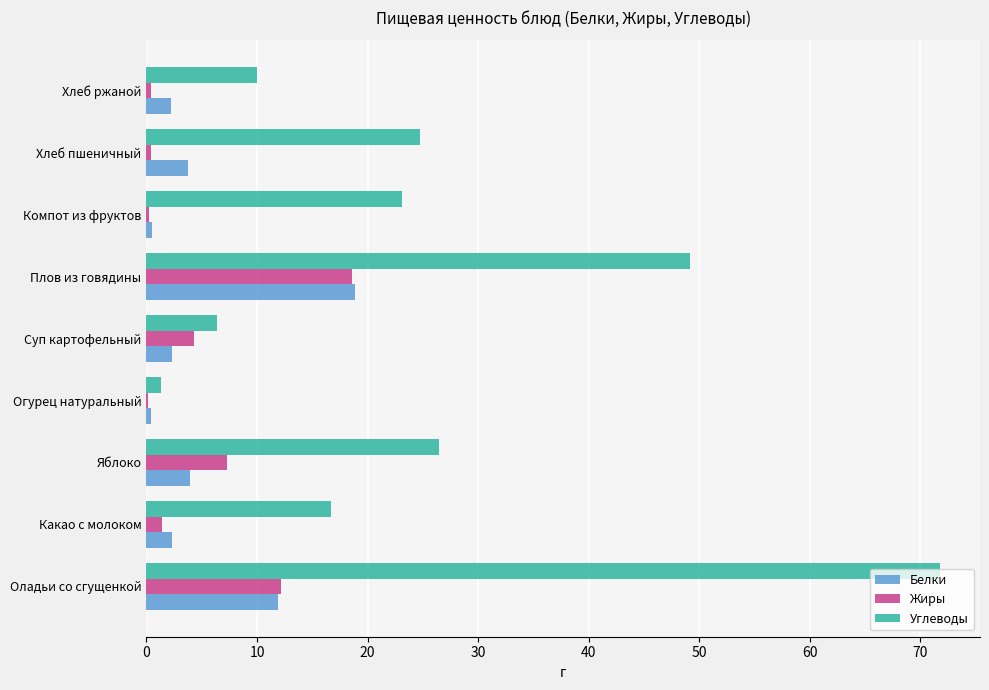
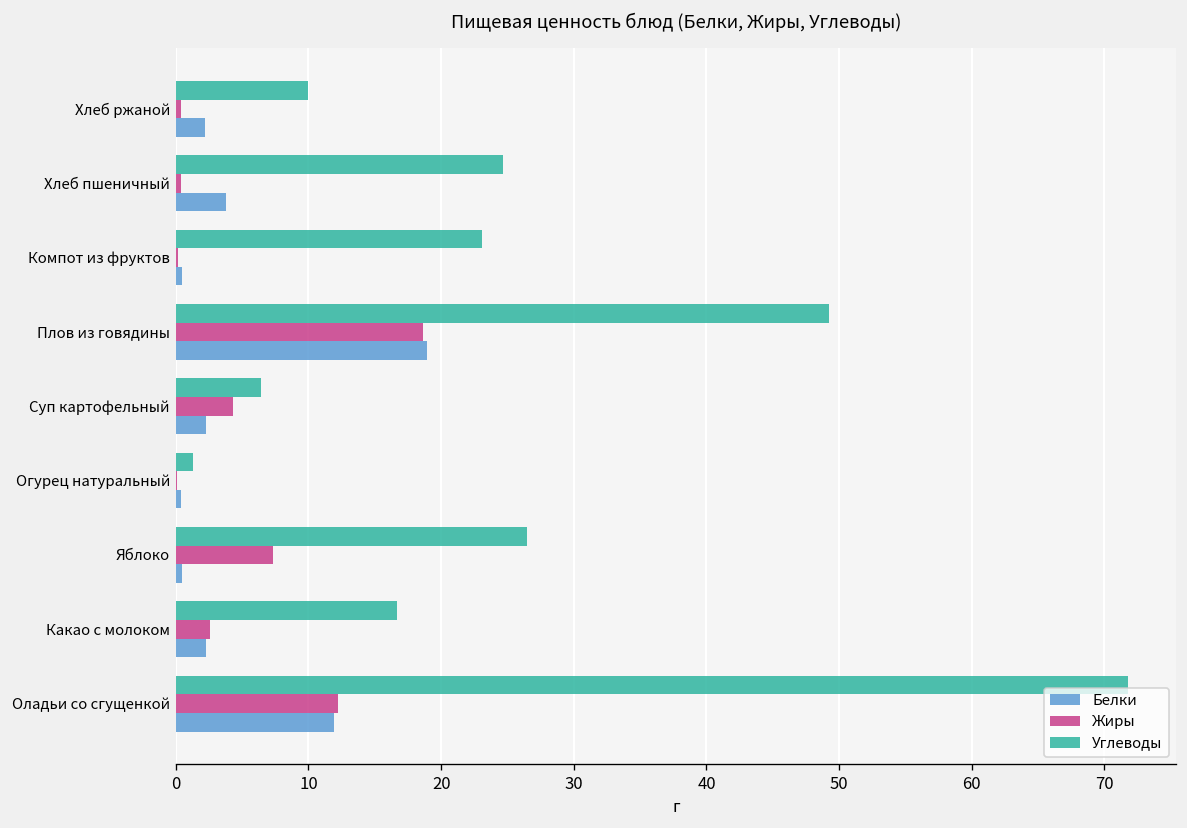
Белки, Яблоко: 3.9 -> 0.5
Жиры, Какао с молоком: 1.4 -> 2.6
